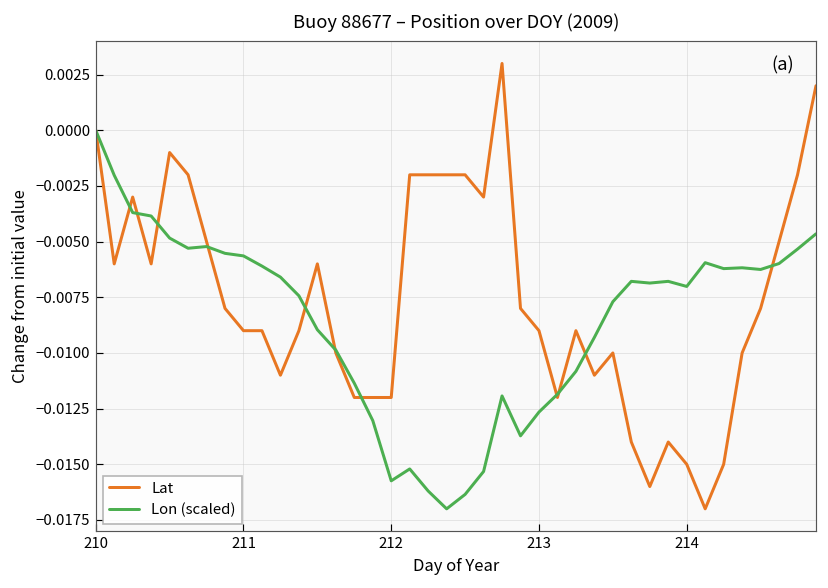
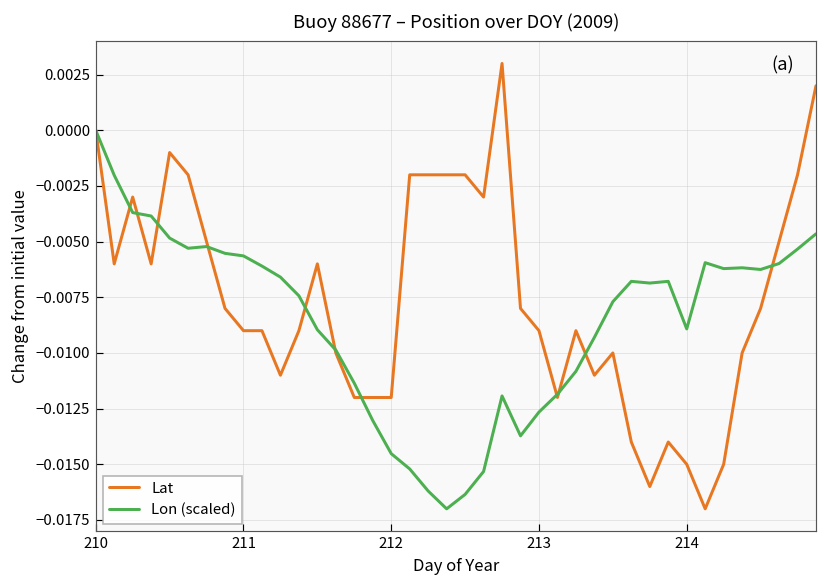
Lon (scaled), 212: -0.0157 -> -0.0145
Lon (scaled), 214: -0.0070 -> -0.0089
